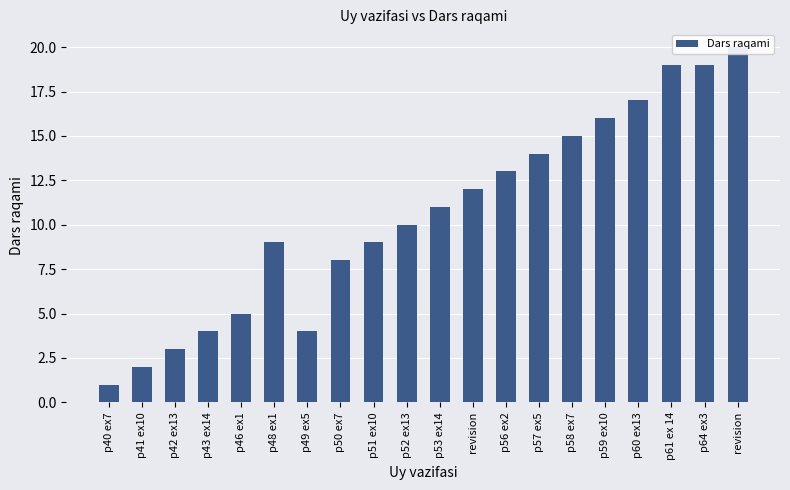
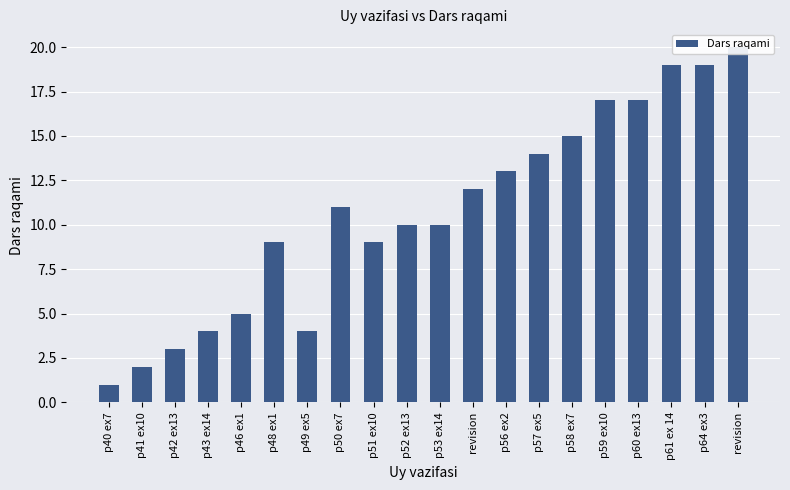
p50 ex7: 8 -> 11
p53 ex14: 11 -> 10
p59 ex10: 16 -> 17
